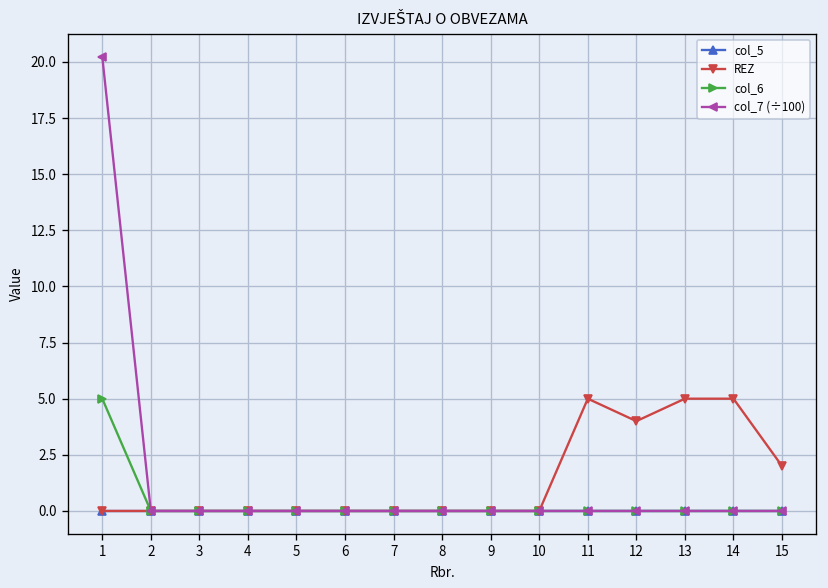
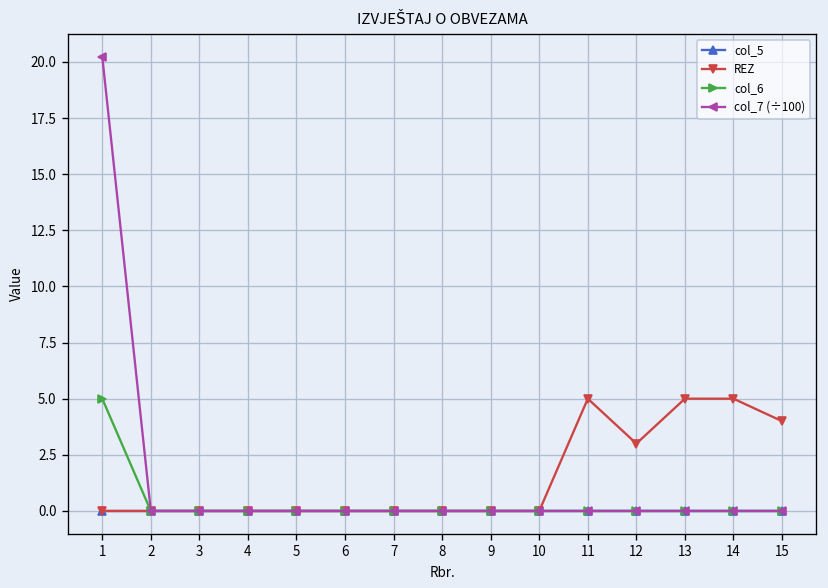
REZ, 12: 4 -> 3
REZ, 15: 2 -> 4
